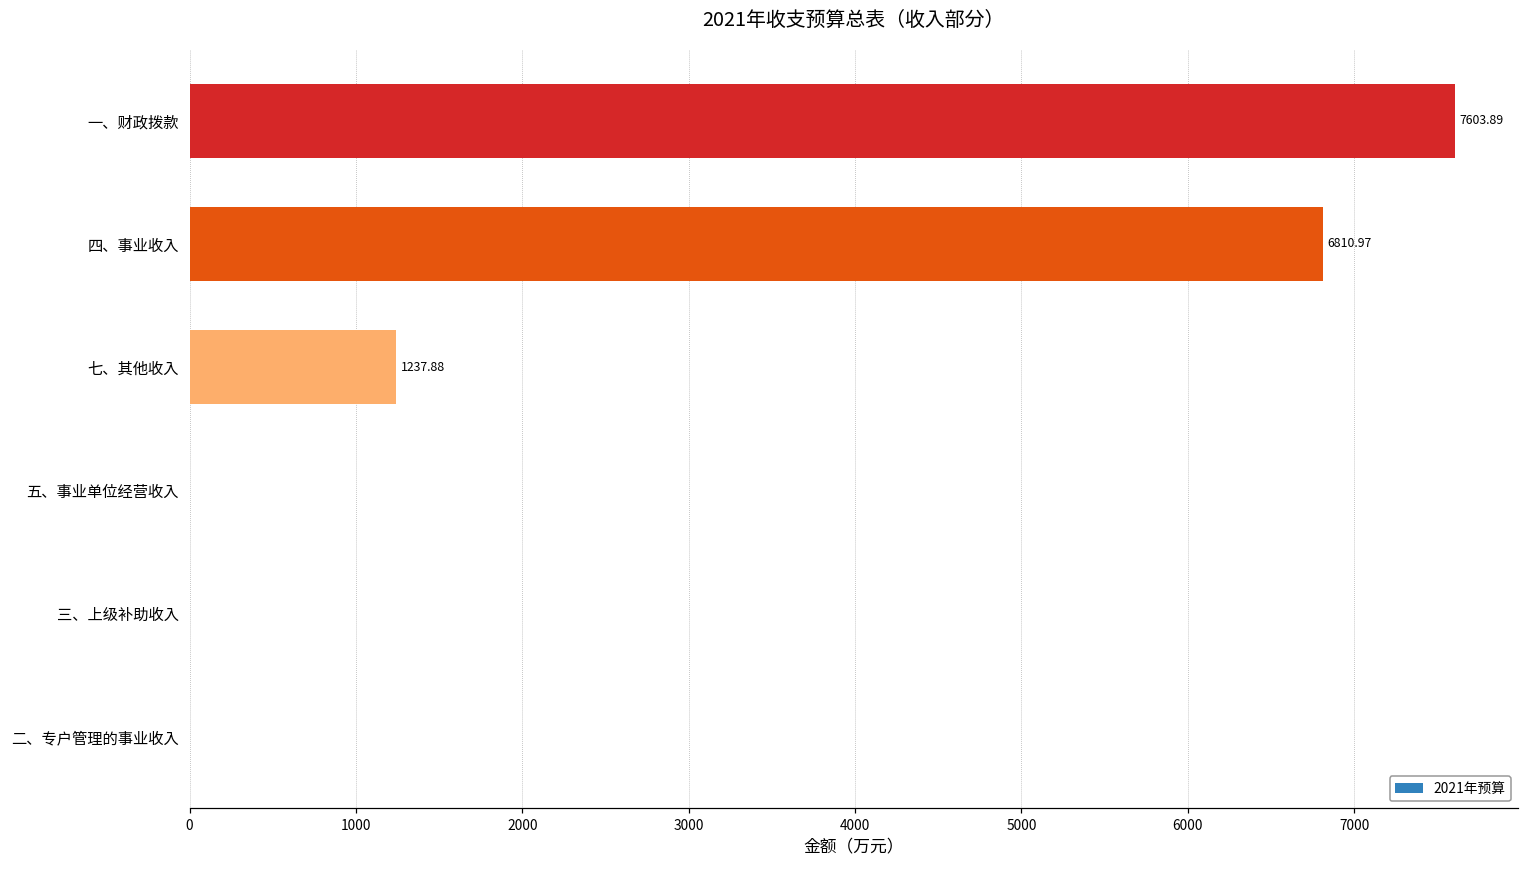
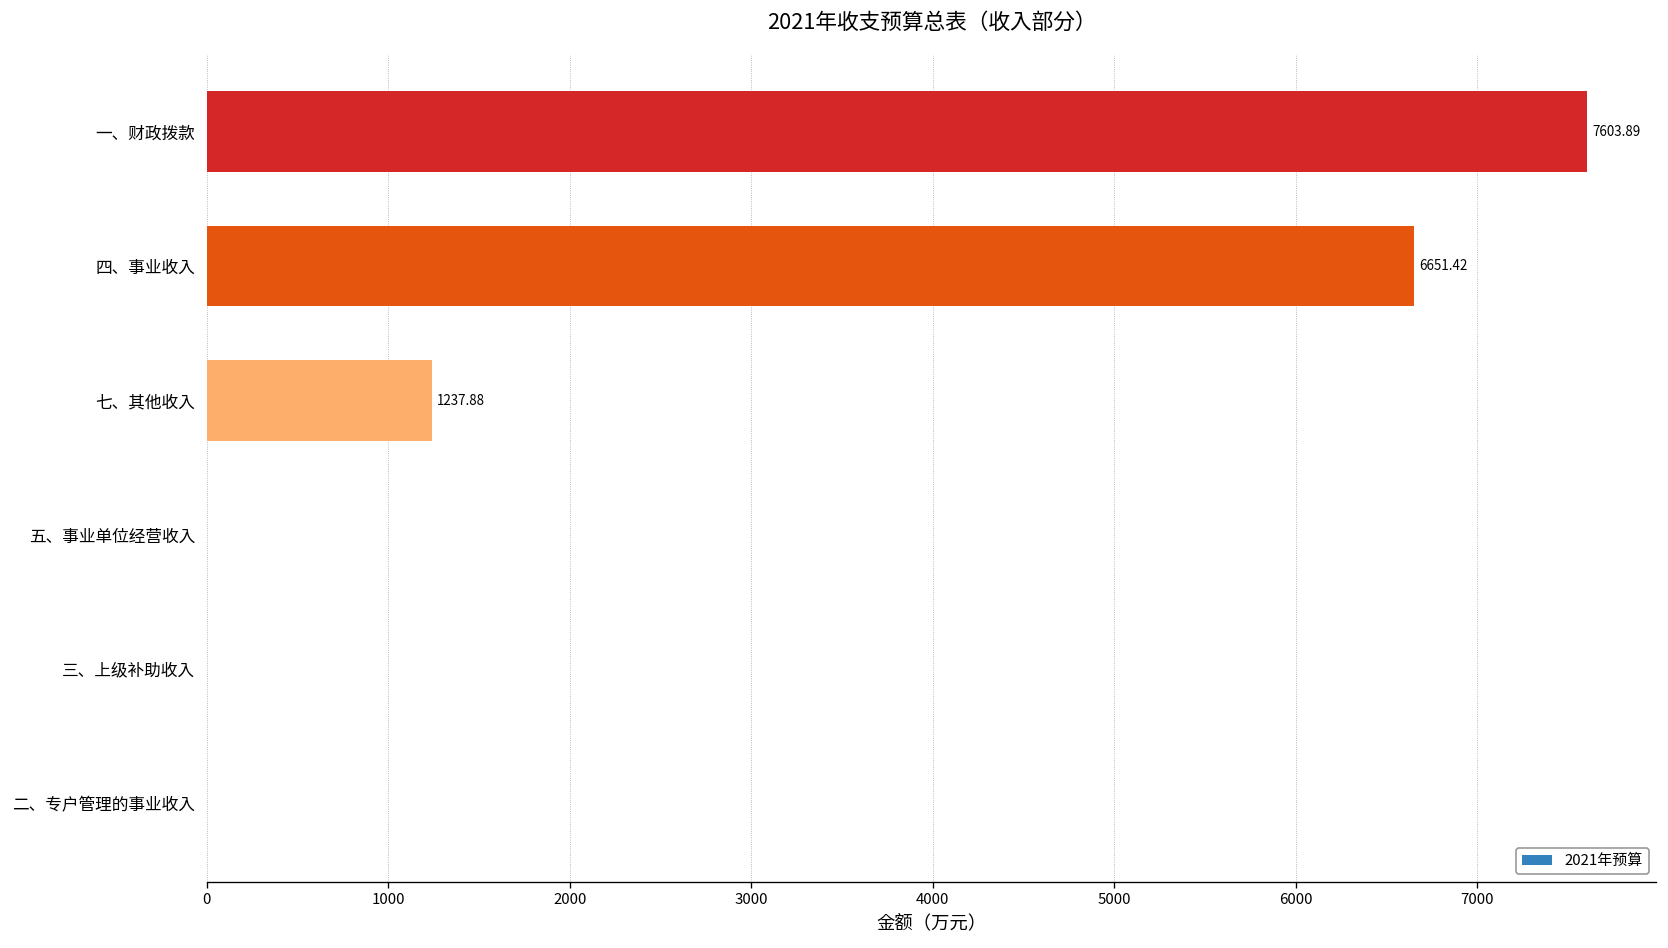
四、事业收入: 6810.97 -> 6651.42
